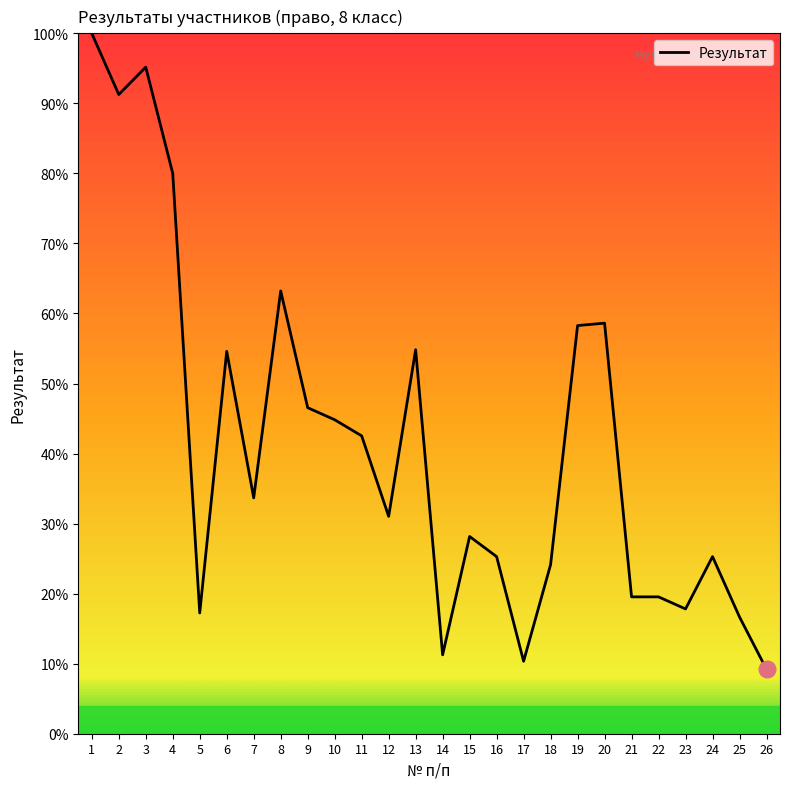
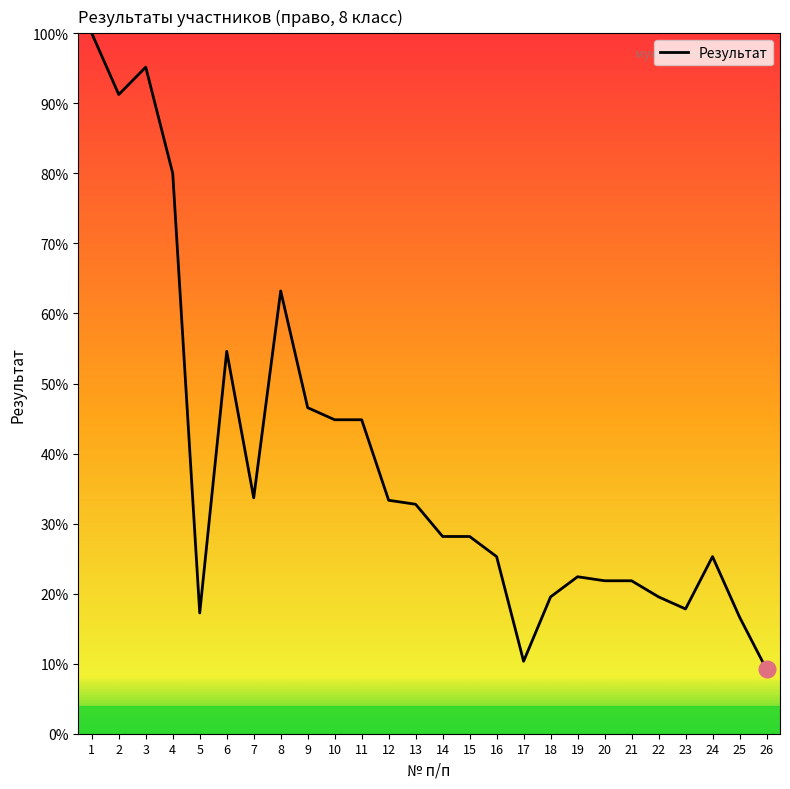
Результат, 11: 43% -> 45%
Результат, 12: 31% -> 33%
Результат, 13: 55% -> 33%
Результат, 14: 11% -> 28%
Результат, 18: 24% -> 20%
Результат, 19: 58% -> 22%
Результат, 20: 59% -> 22%
Результат, 21: 20% -> 22%
